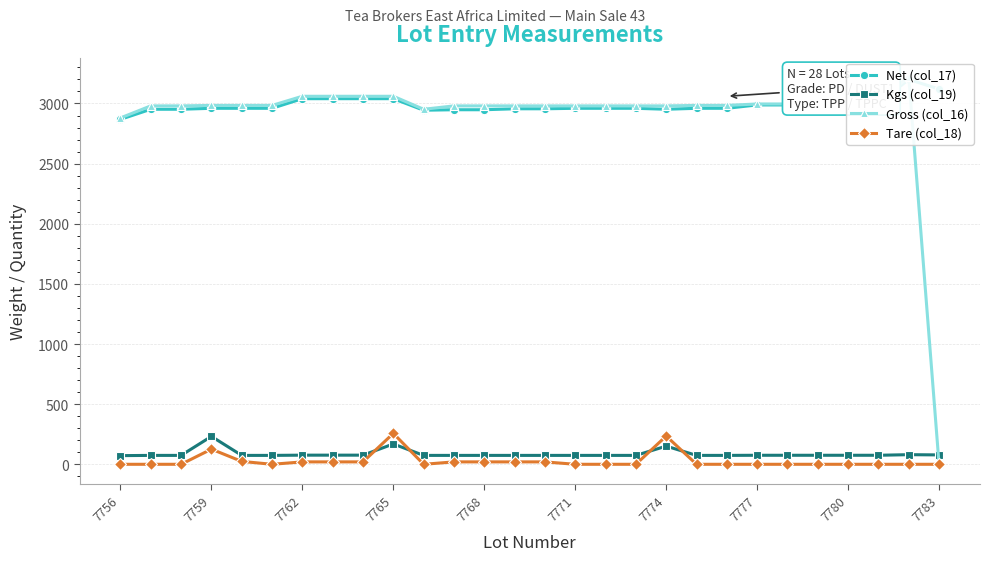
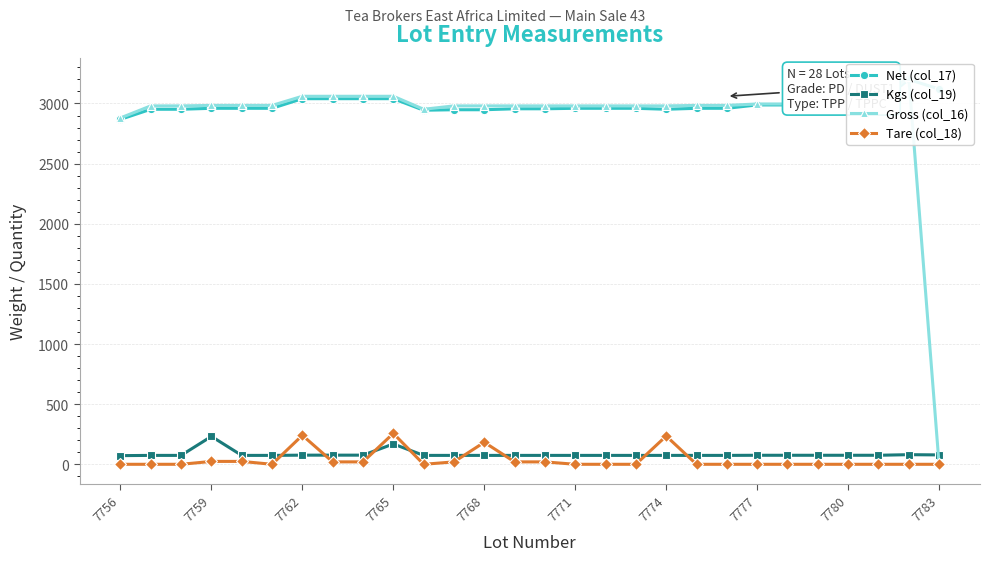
Tare (col_18), 7759: 130 -> 20
Tare (col_18), 7762: 20 -> 240
Tare (col_18), 7768: 20 -> 180
Kgs (col_19), 7774: 150 -> 70
